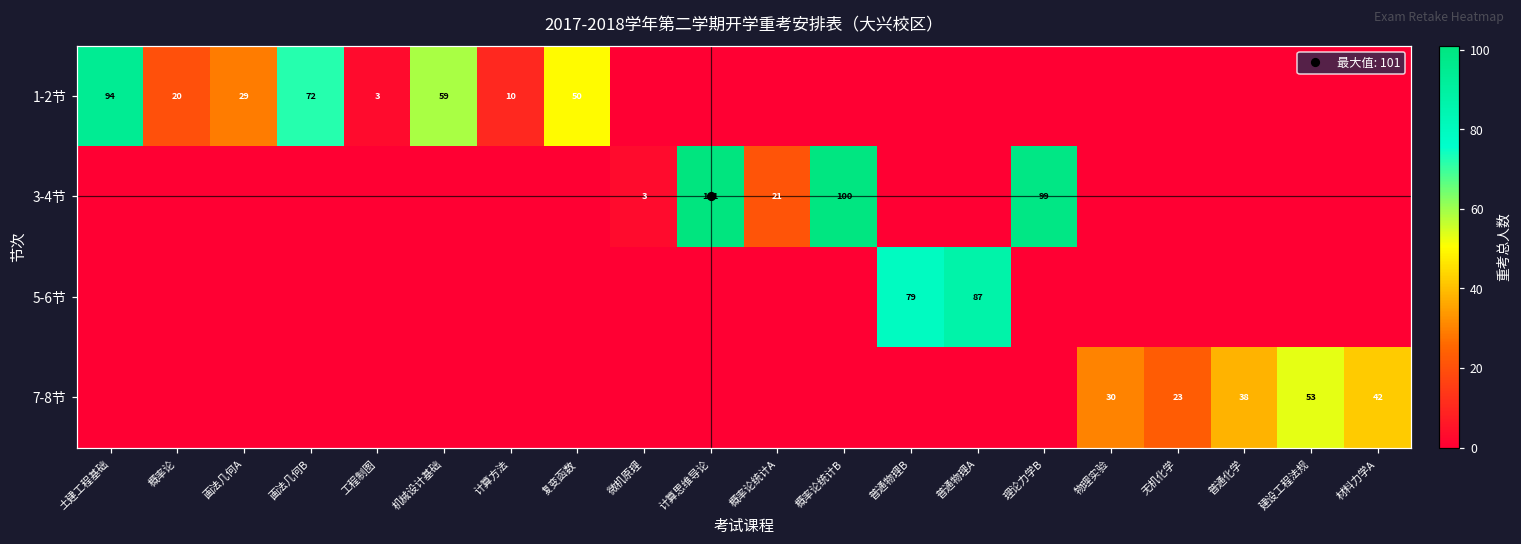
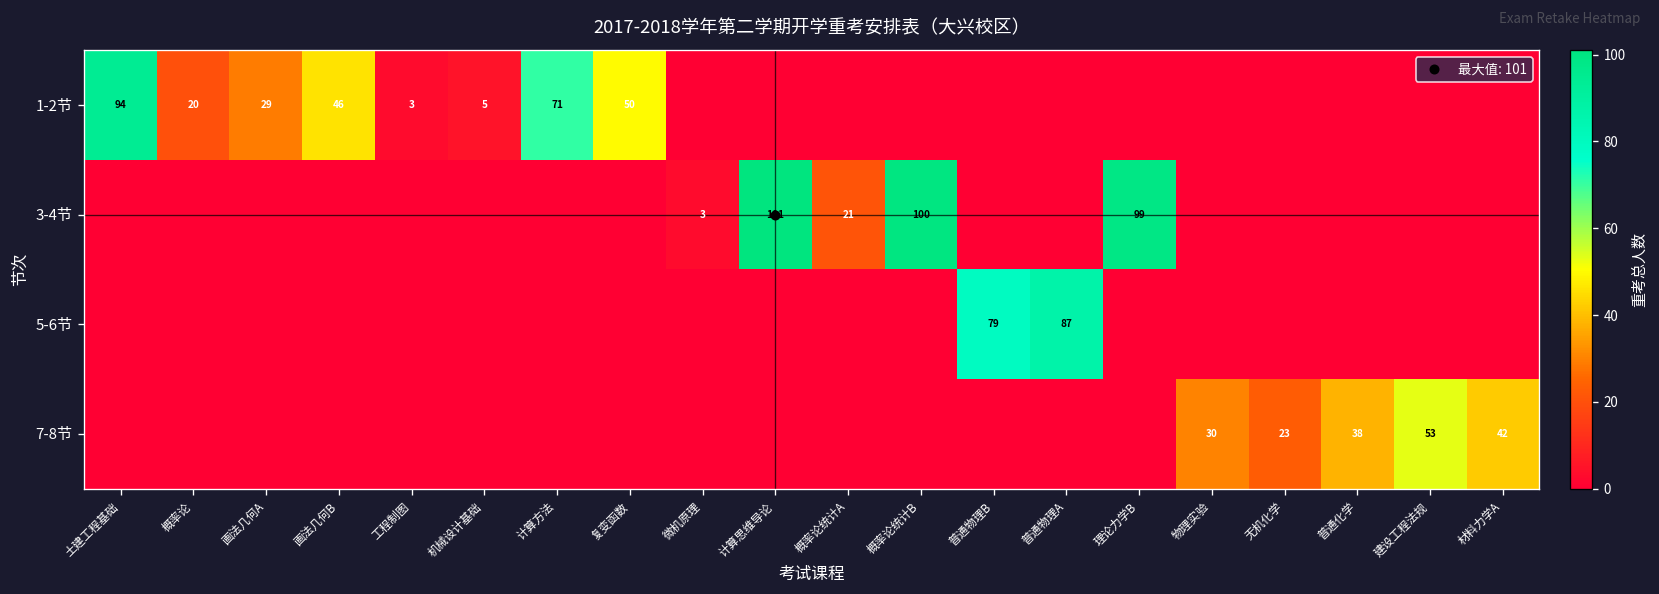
1-2节, 画法几何B: 72 -> 46
1-2节, 机械设计基础: 59 -> 5
1-2节, 计算方法: 10 -> 71
